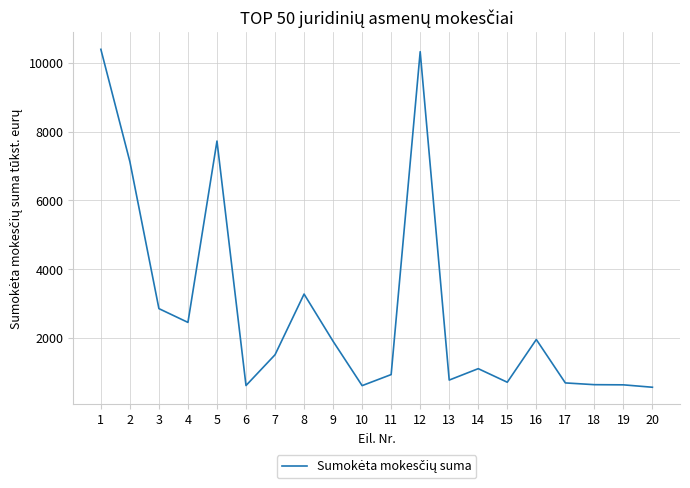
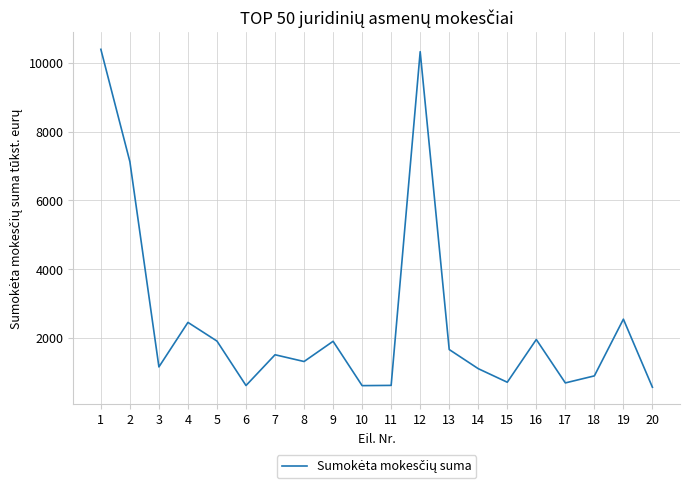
3: 2900 -> 1200
5: 7700 -> 1900
8: 3300 -> 1300
11: 900 -> 600
13: 800 -> 1700
18: 600 -> 900
19: 600 -> 2500
